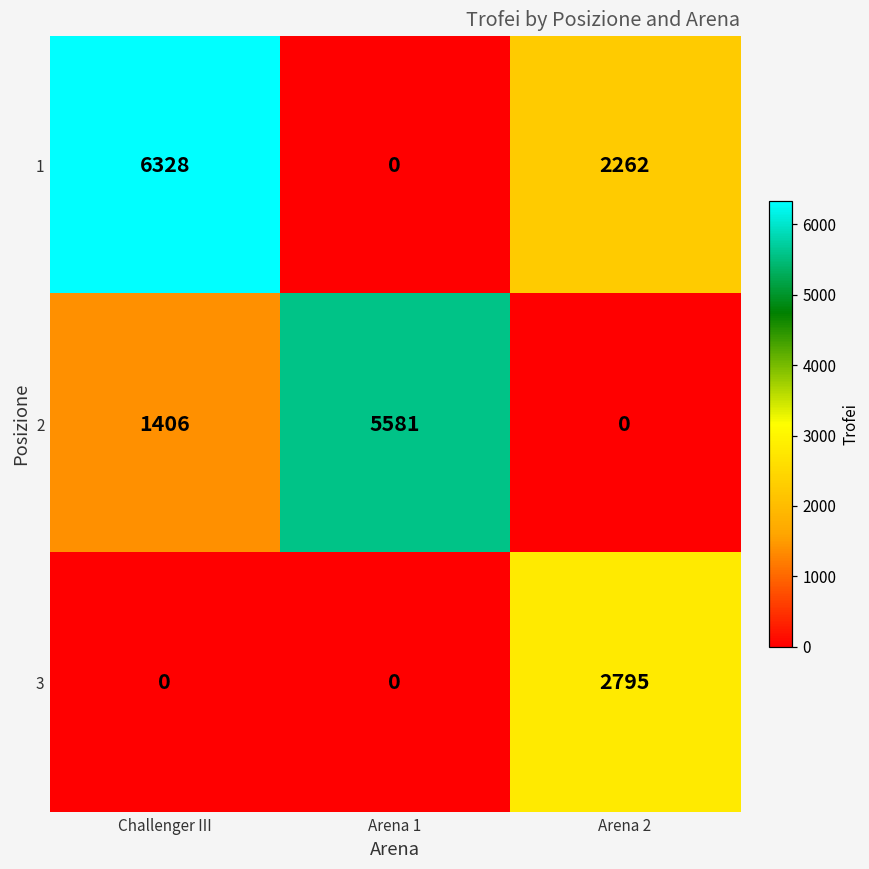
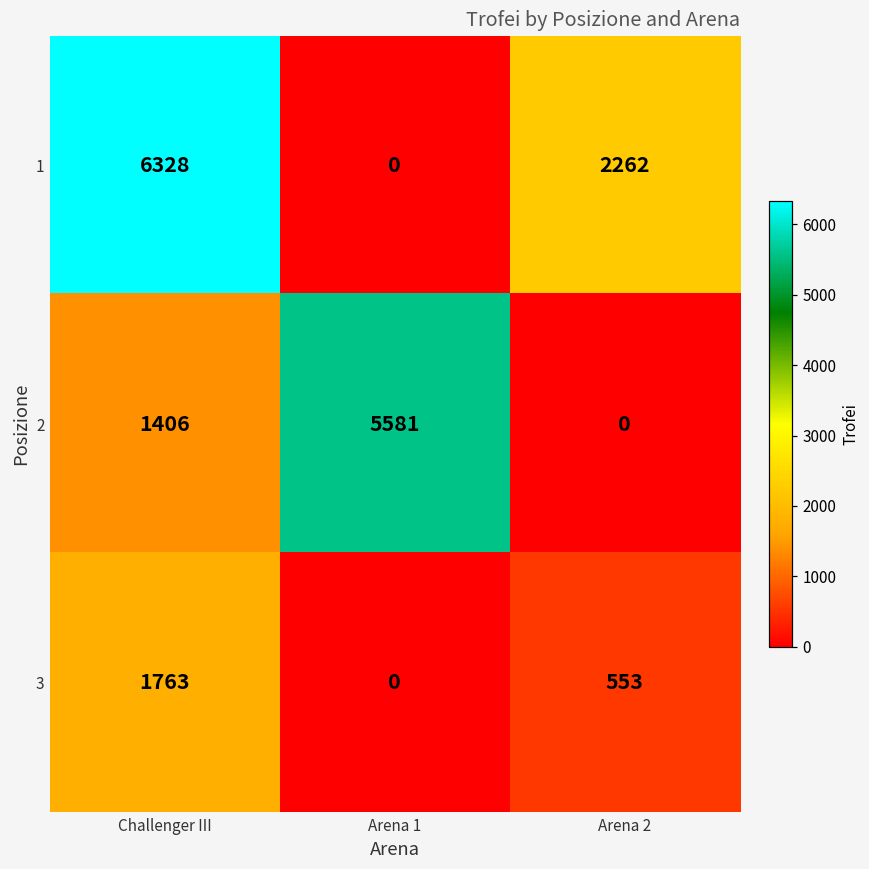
3, Challenger III: 0 -> 1763
3, Arena 2: 2795 -> 553
